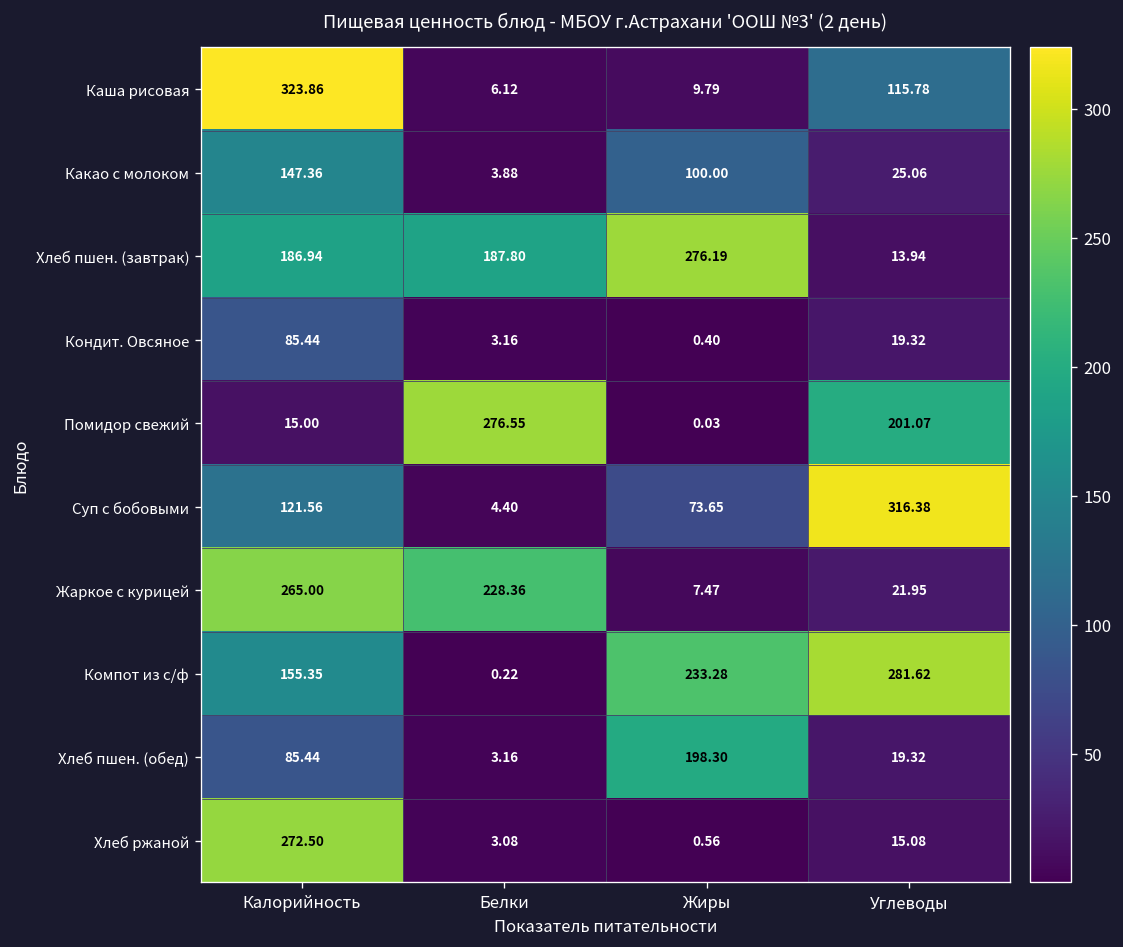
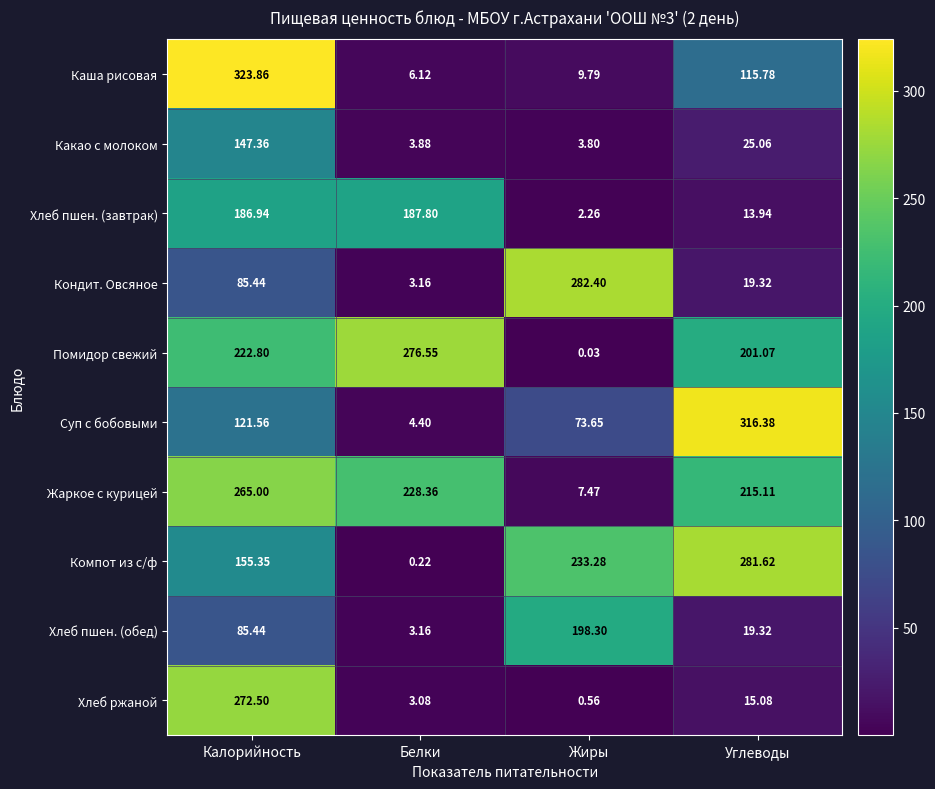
Какао с молоком, Жиры: 100.00 -> 3.80
Хлеб пшен. (завтрак), Жиры: 276.19 -> 2.26
Кондит. Овсяное, Жиры: 0.40 -> 282.40
Помидор свежий, Калорийность: 15.00 -> 222.80
Жаркое с курицей, Углеводы: 21.95 -> 215.11
